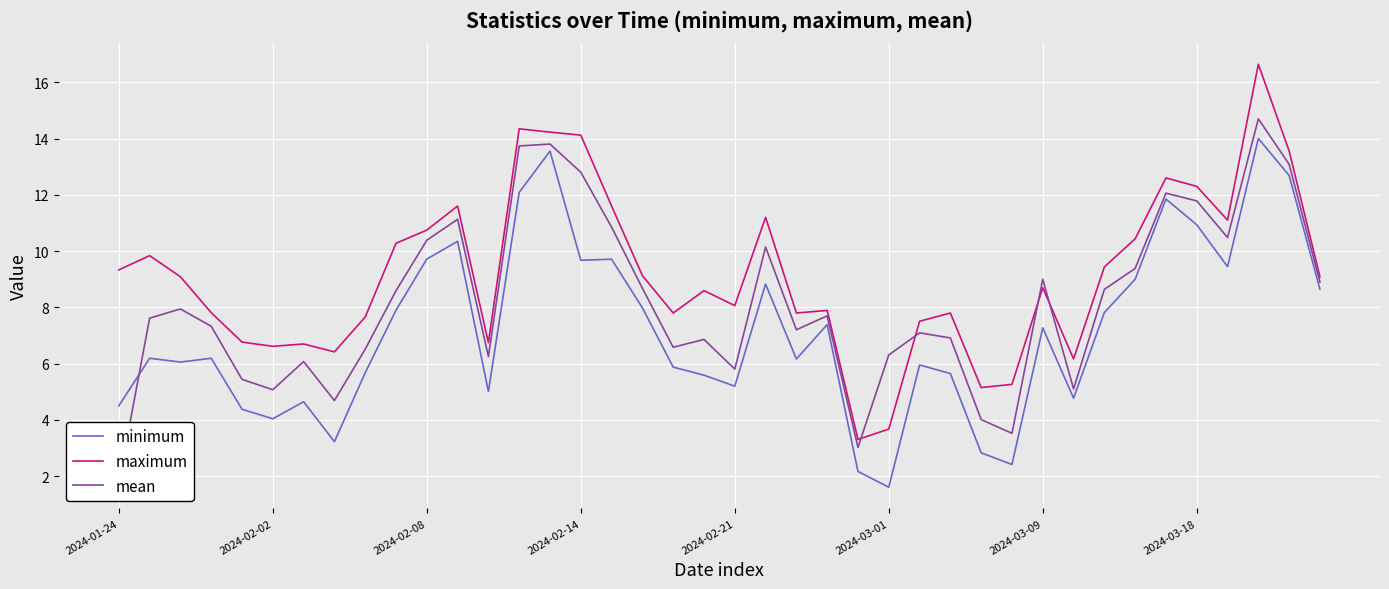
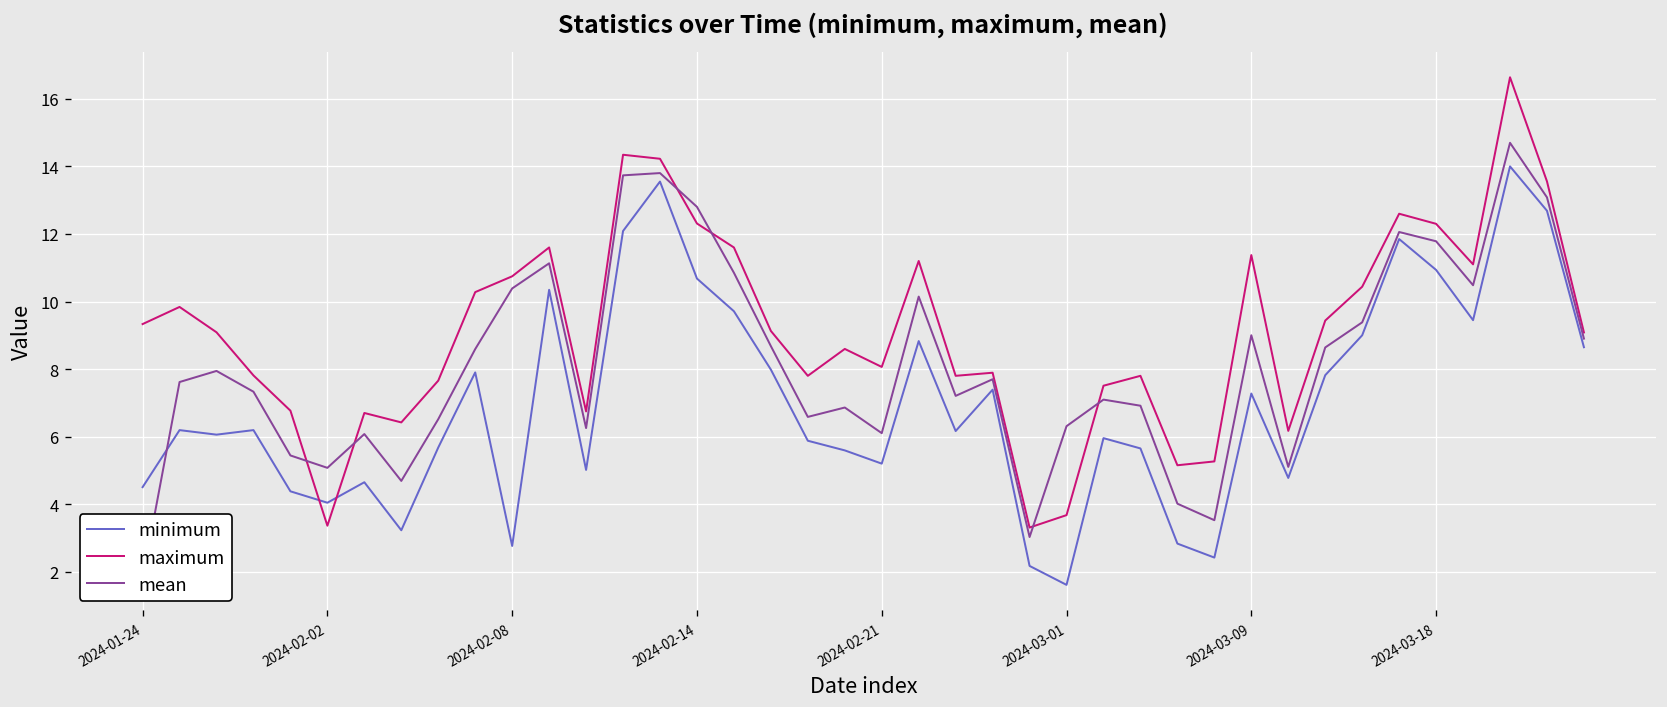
maximum, 2024-02-02: 6.6 -> 3.4
minimum, 2024-02-08: 9.7 -> 2.8
minimum, 2024-02-14: 9.7 -> 10.7
maximum, 2024-02-14: 14.1 -> 12.3
mean, 2024-02-21: 5.8 -> 6.1
maximum, 2024-03-09: 8.7 -> 11.4
